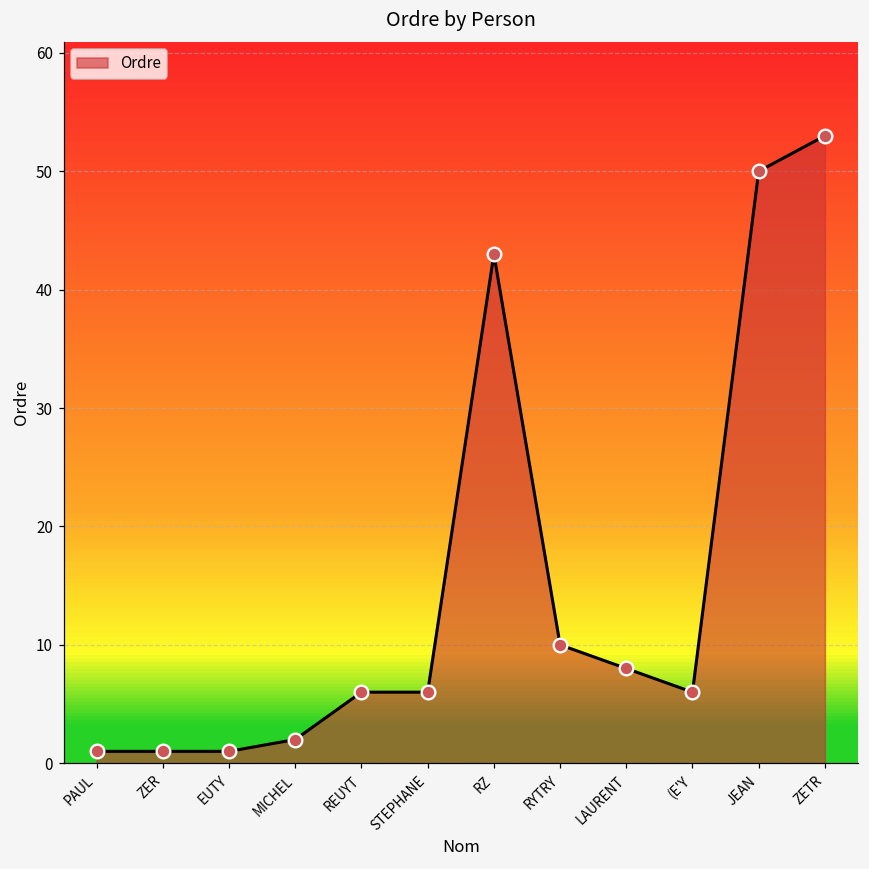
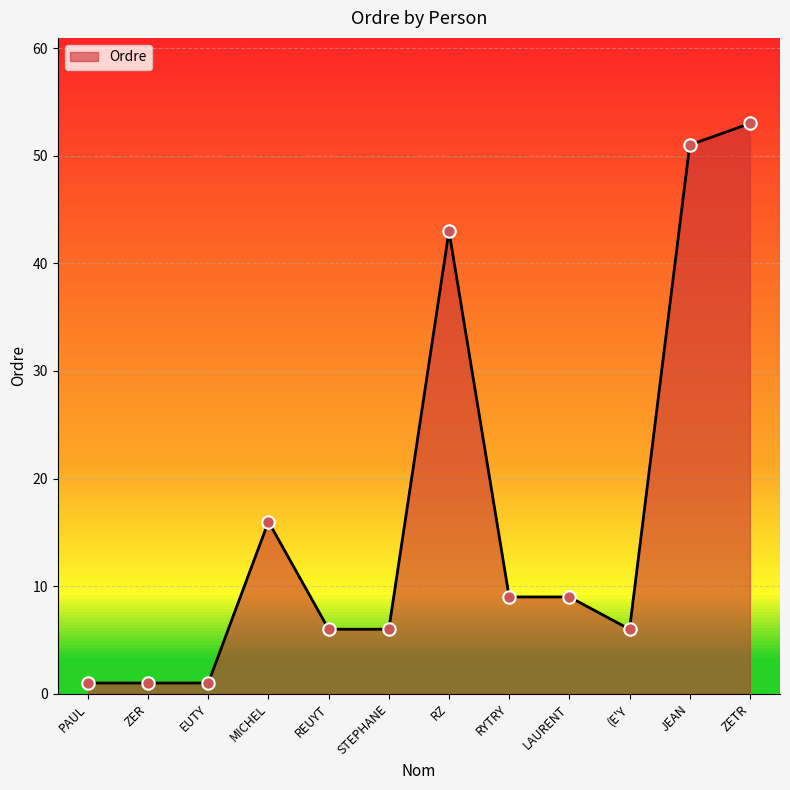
MICHEL: 2 -> 16
RYTRY: 10 -> 9
LAURENT: 8 -> 9
JEAN: 50 -> 51
